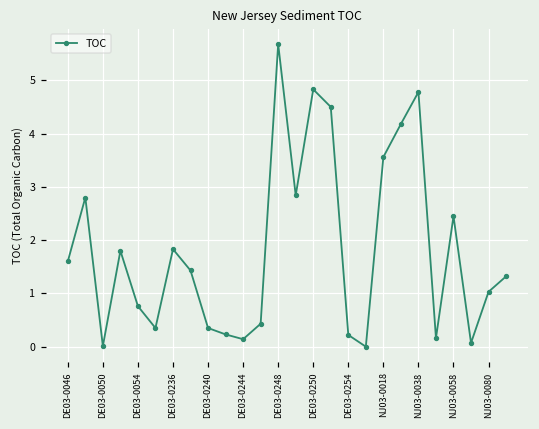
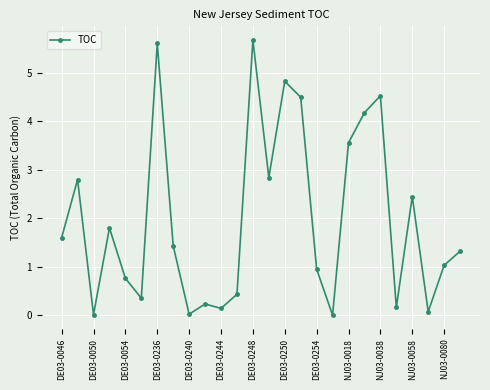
DE03-0236: 1.8 -> 5.6
DE03-0240: 0.4 -> 0.0
DE03-0254: 0.2 -> 1.0
NJ03-0038: 4.8 -> 4.5
